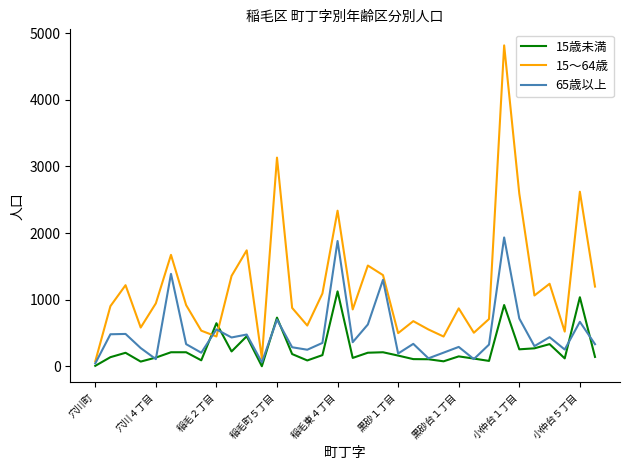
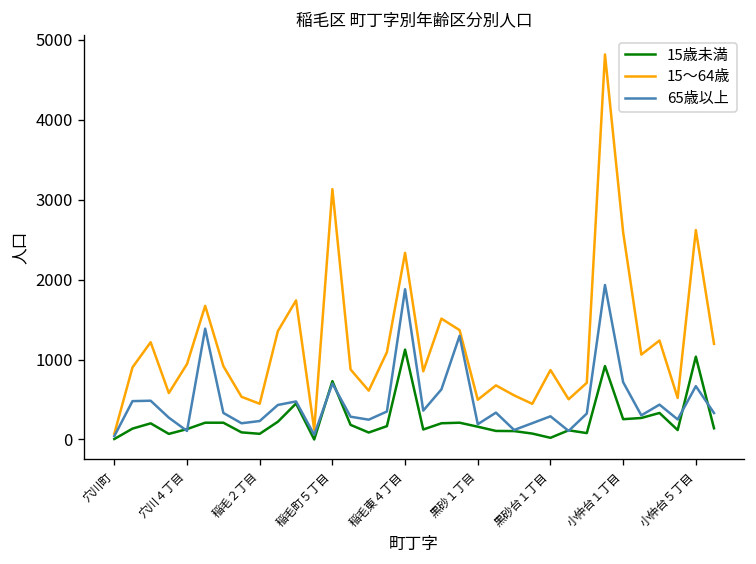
15歳未満, 稲毛２丁目: 600 -> 100
65歳以上, 稲毛２丁目: 600 -> 200
15歳未満, 黒砂台１丁目: 100 -> 0
